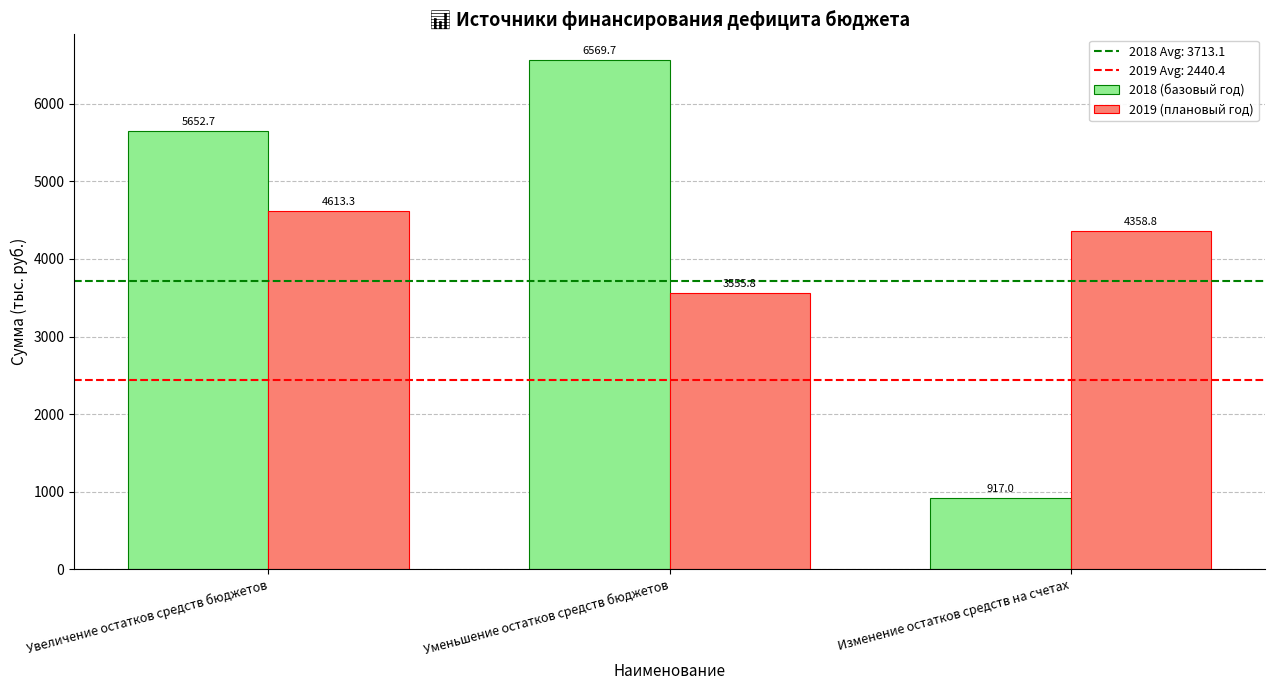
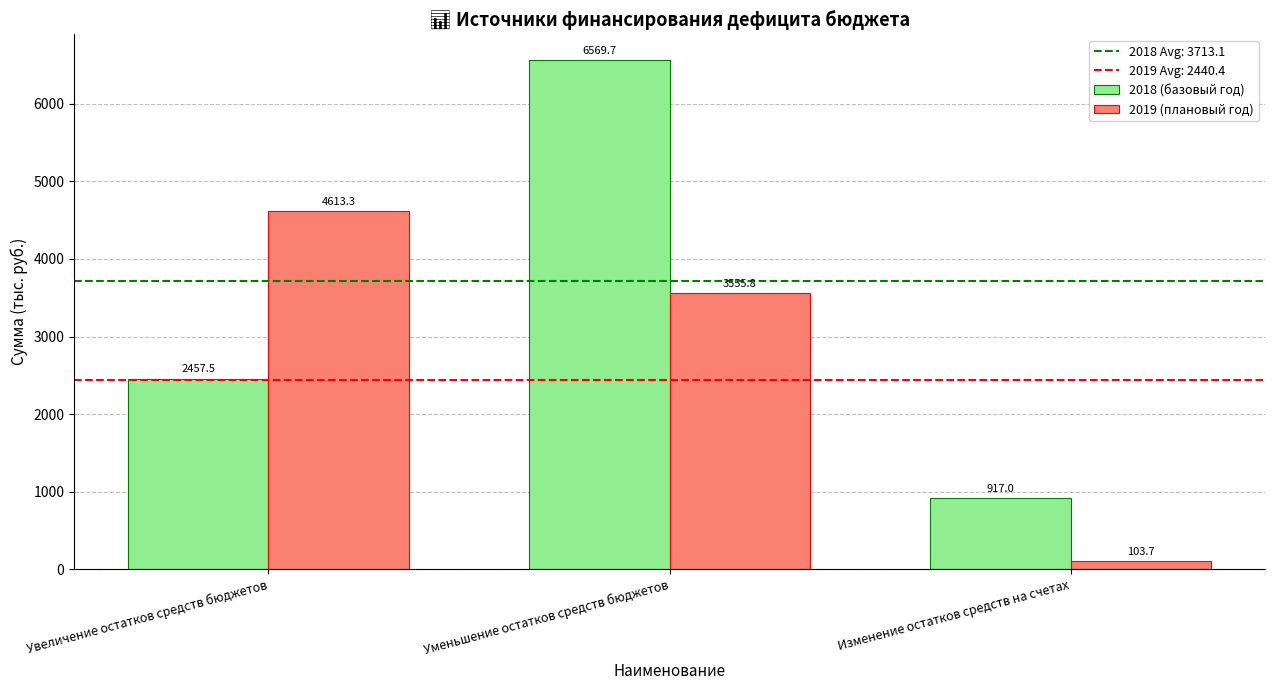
2018 (базовый год), Увеличение остатков средств бюджетов: 5652.7 -> 2457.5
2019 (плановый год), Изменение остатков средств на счетах: 4358.8 -> 103.7
